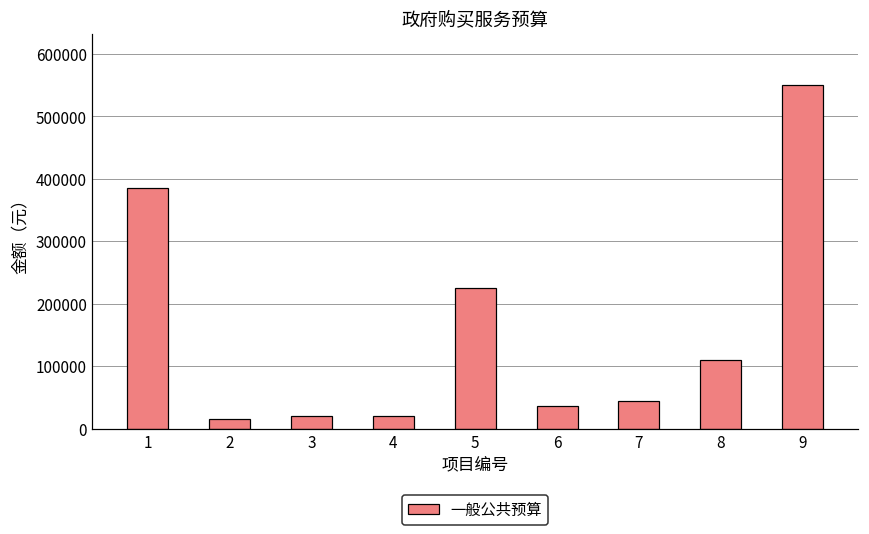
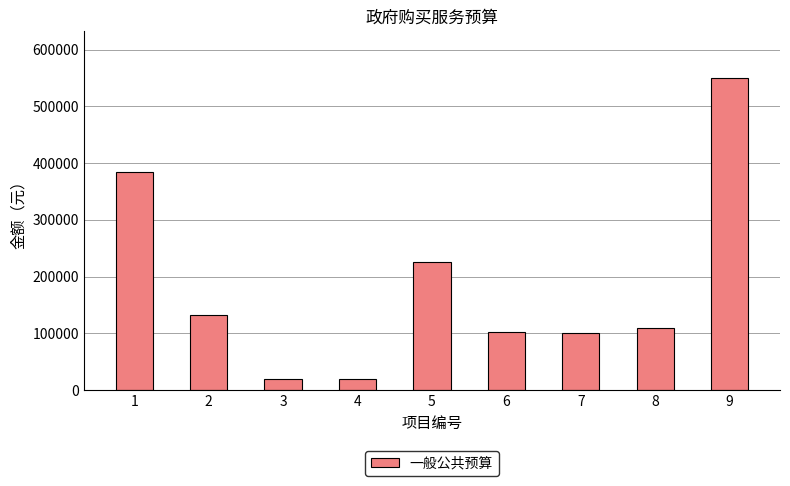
2: 20000 -> 130000
6: 40000 -> 100000
7: 40000 -> 100000
